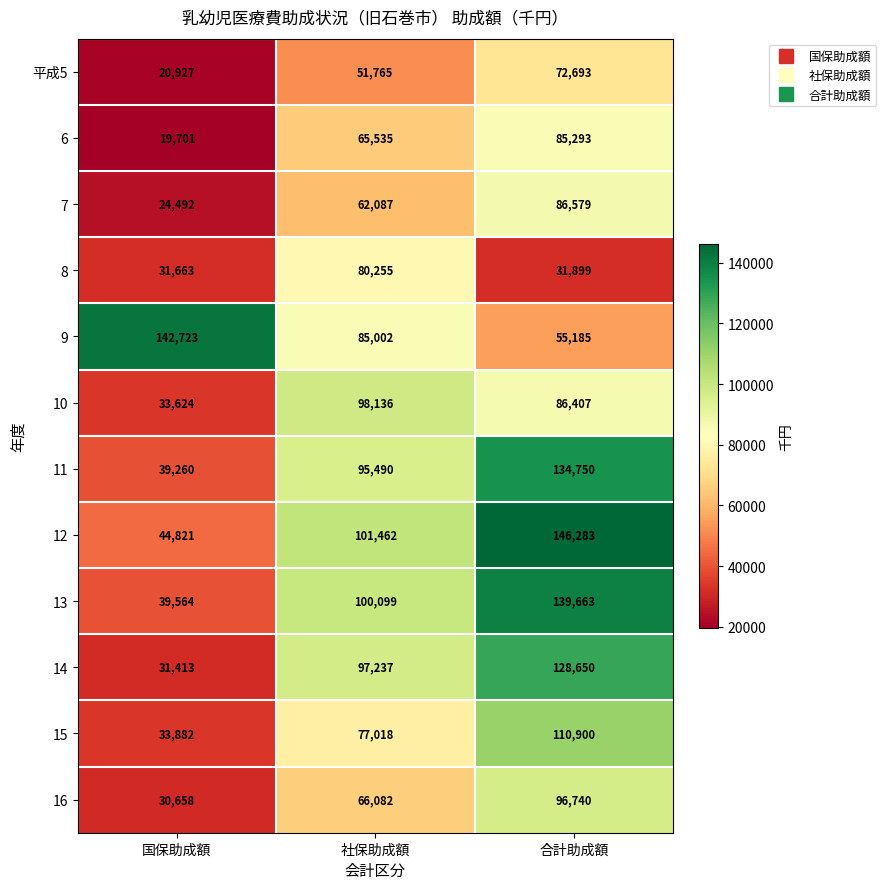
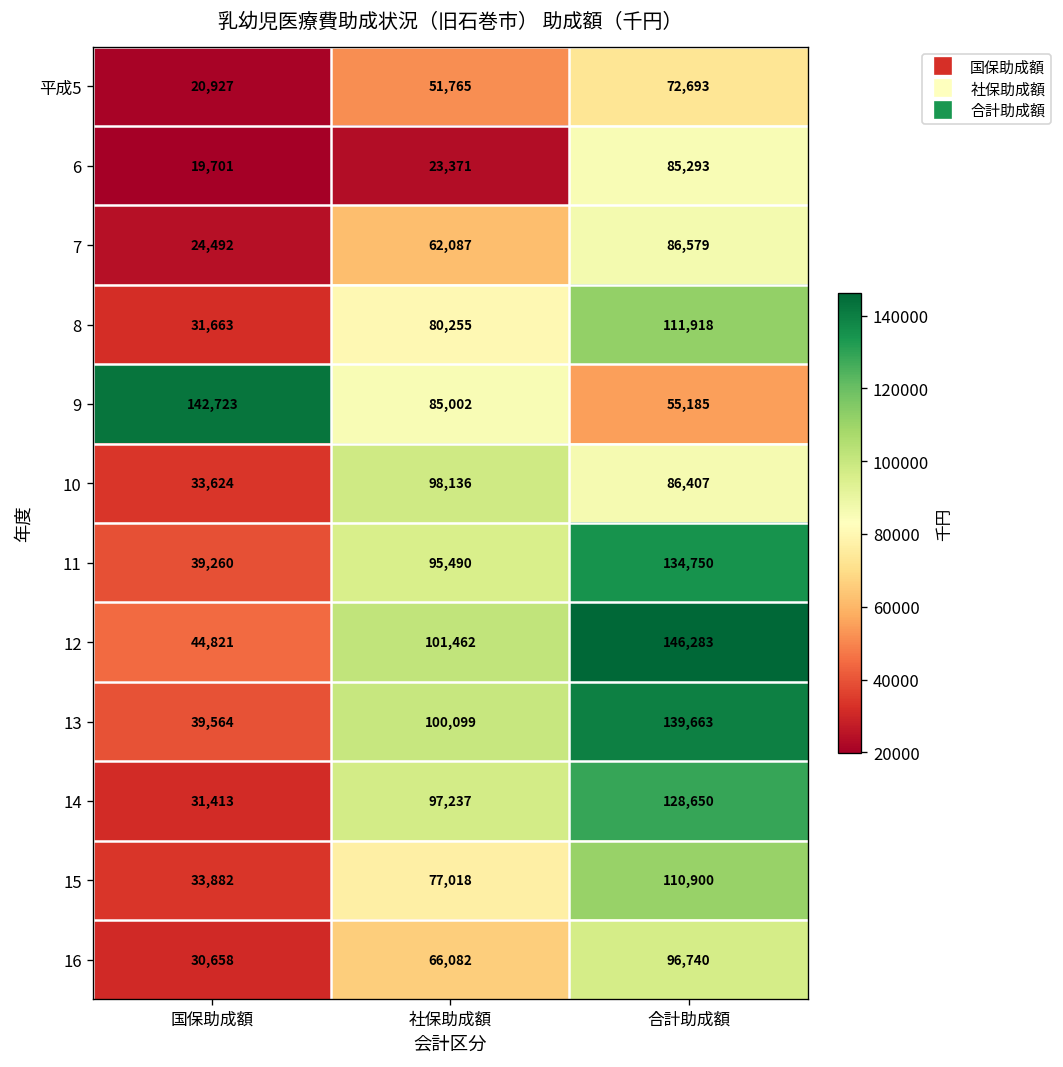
6, 社保助成額: 65,535 -> 23,371
8, 合計助成額: 31,899 -> 111,918
